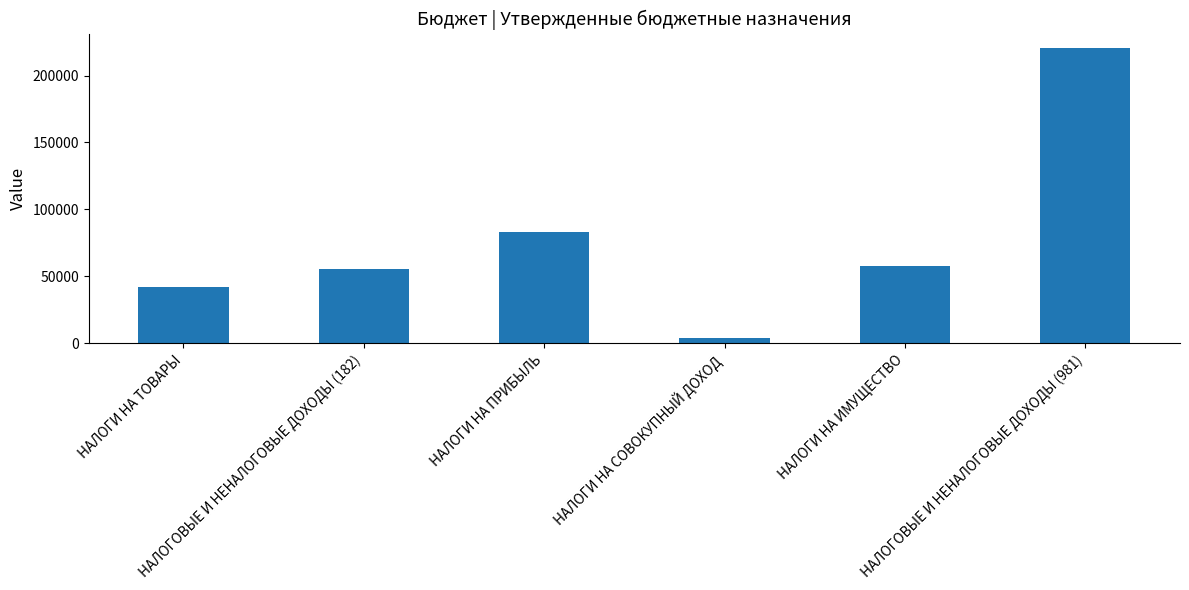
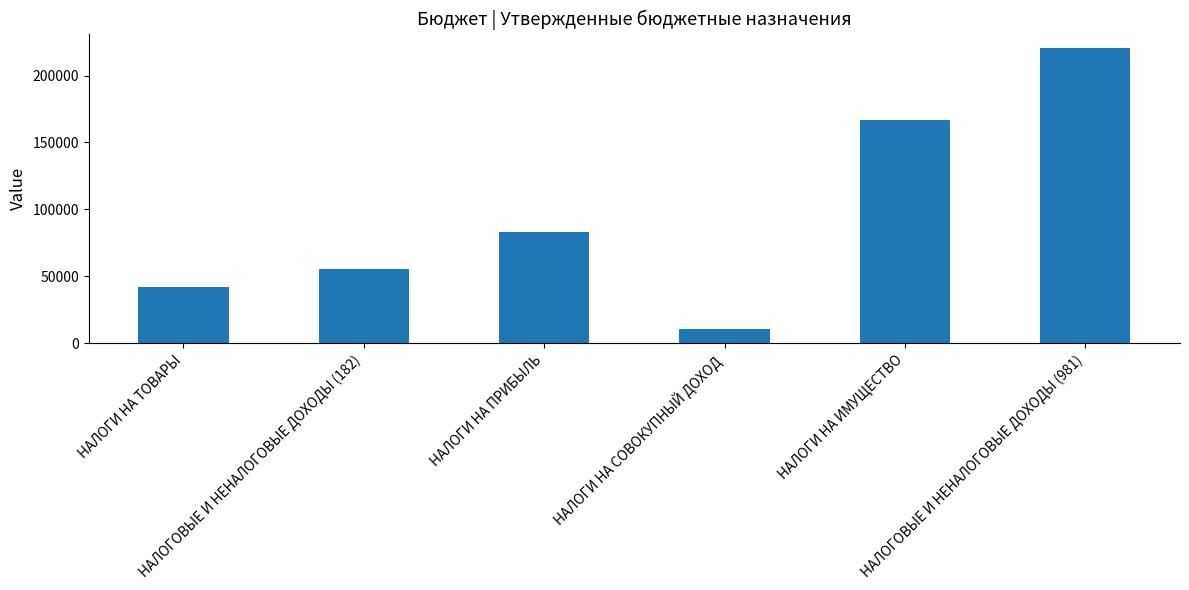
НАЛОГИ НА СОВОКУПНЫЙ ДОХОД: 4000 -> 11000
НАЛОГИ НА ИМУЩЕСТВО: 58000 -> 166000
